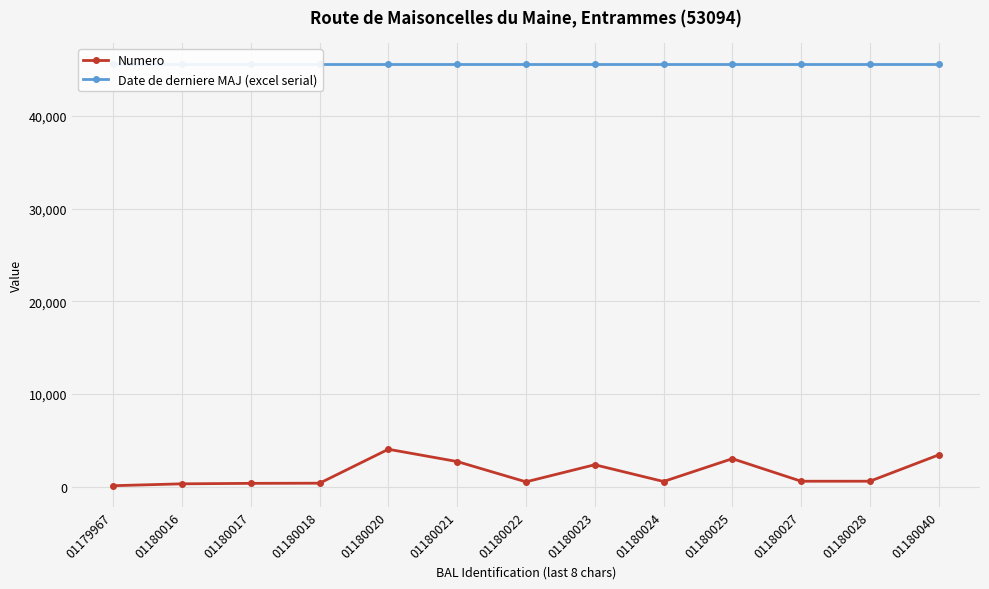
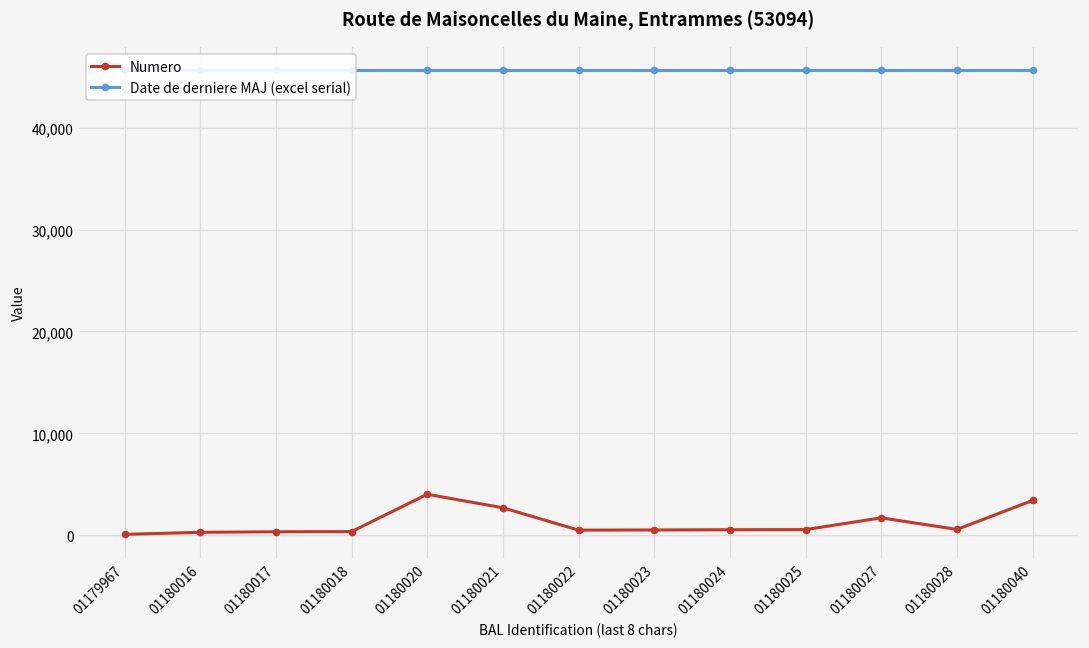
Numero, 01180023: 2,000 -> 1,000
Numero, 01180025: 3,000 -> 1,000
Numero, 01180027: 1,000 -> 2,000
